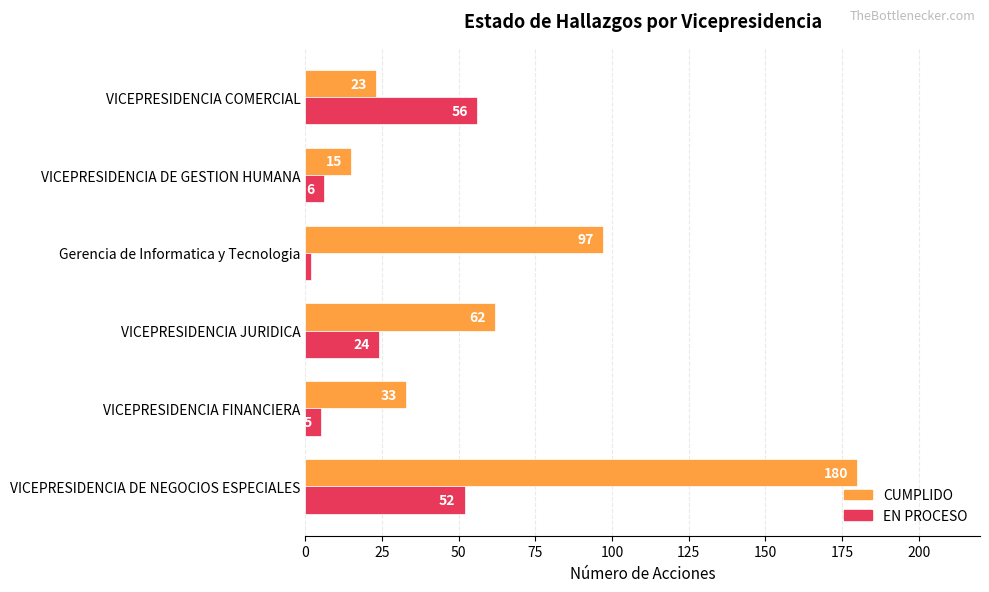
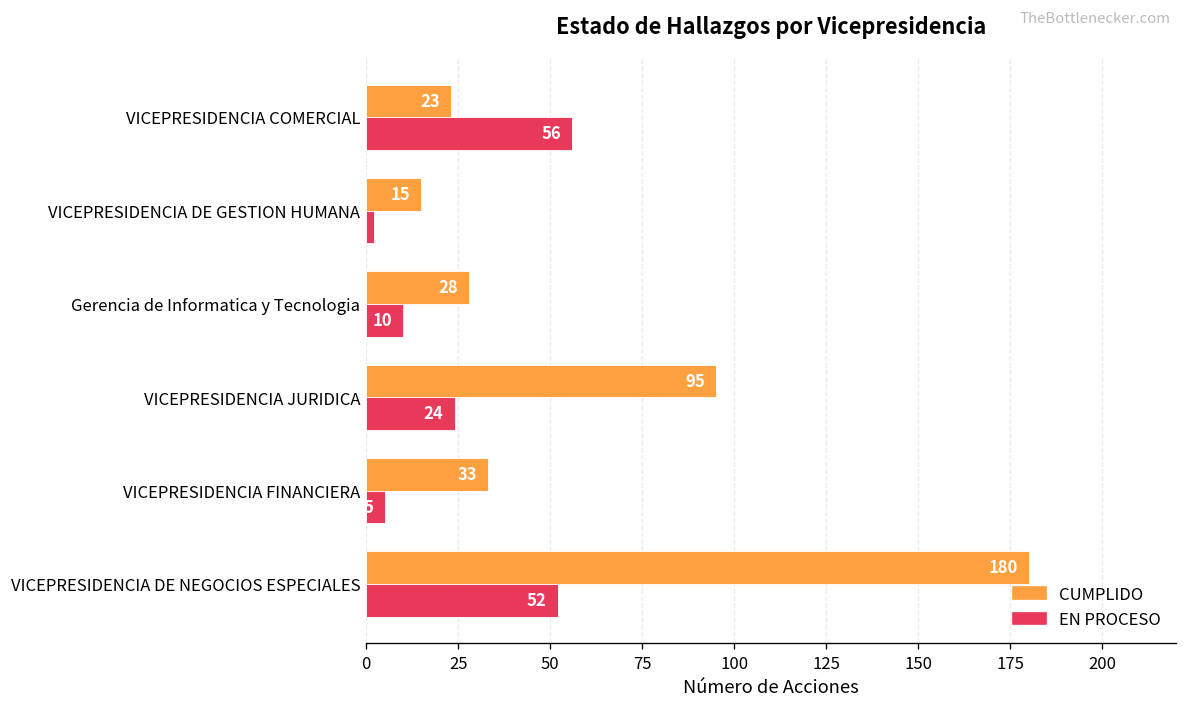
EN PROCESO, VICEPRESIDENCIA DE GESTION HUMANA: 6 -> 2
CUMPLIDO, Gerencia de Informatica y Tecnologia: 97 -> 28
EN PROCESO, Gerencia de Informatica y Tecnologia: 2 -> 10
CUMPLIDO, VICEPRESIDENCIA JURIDICA: 62 -> 95
